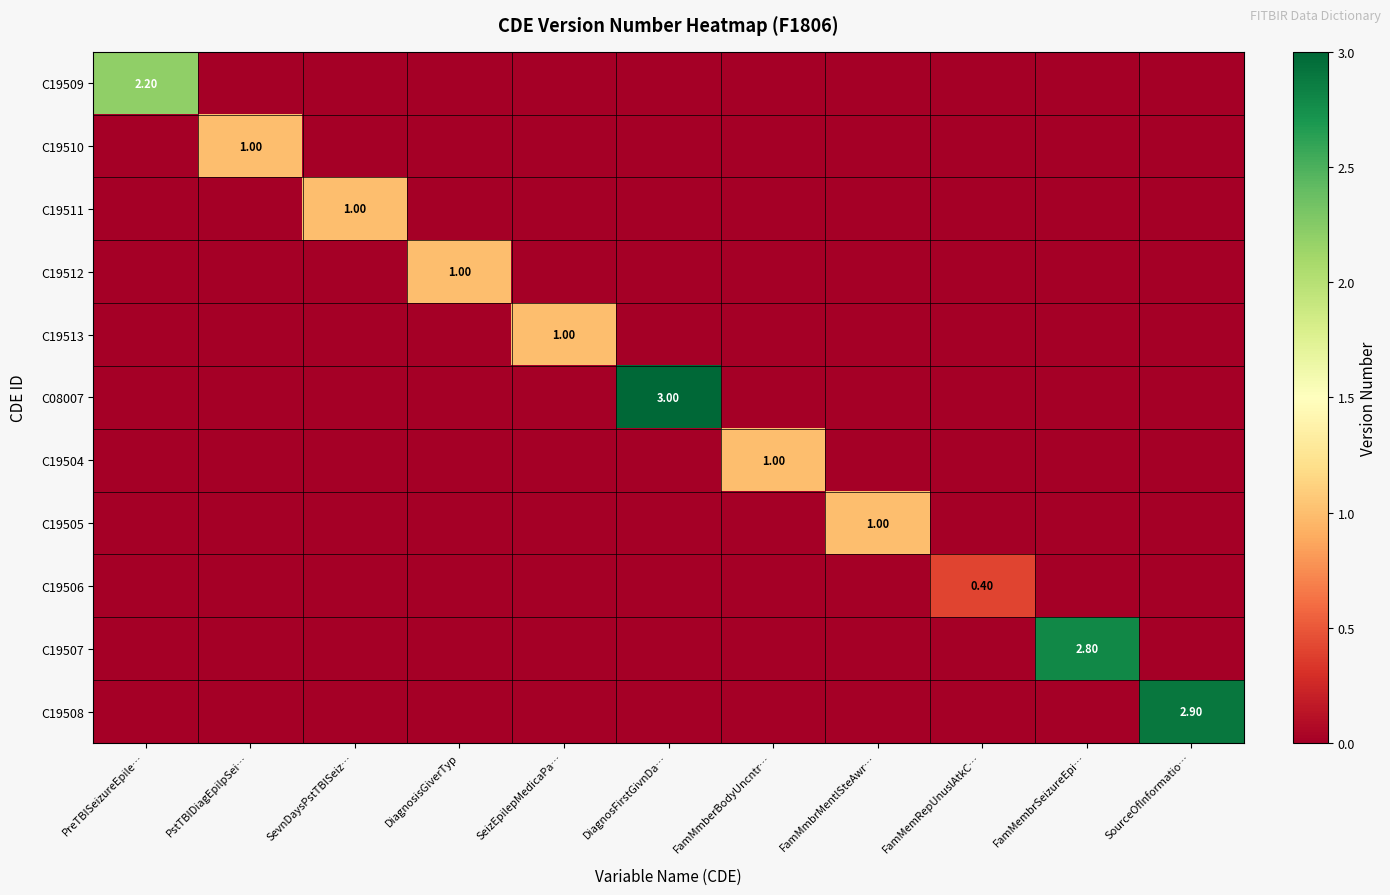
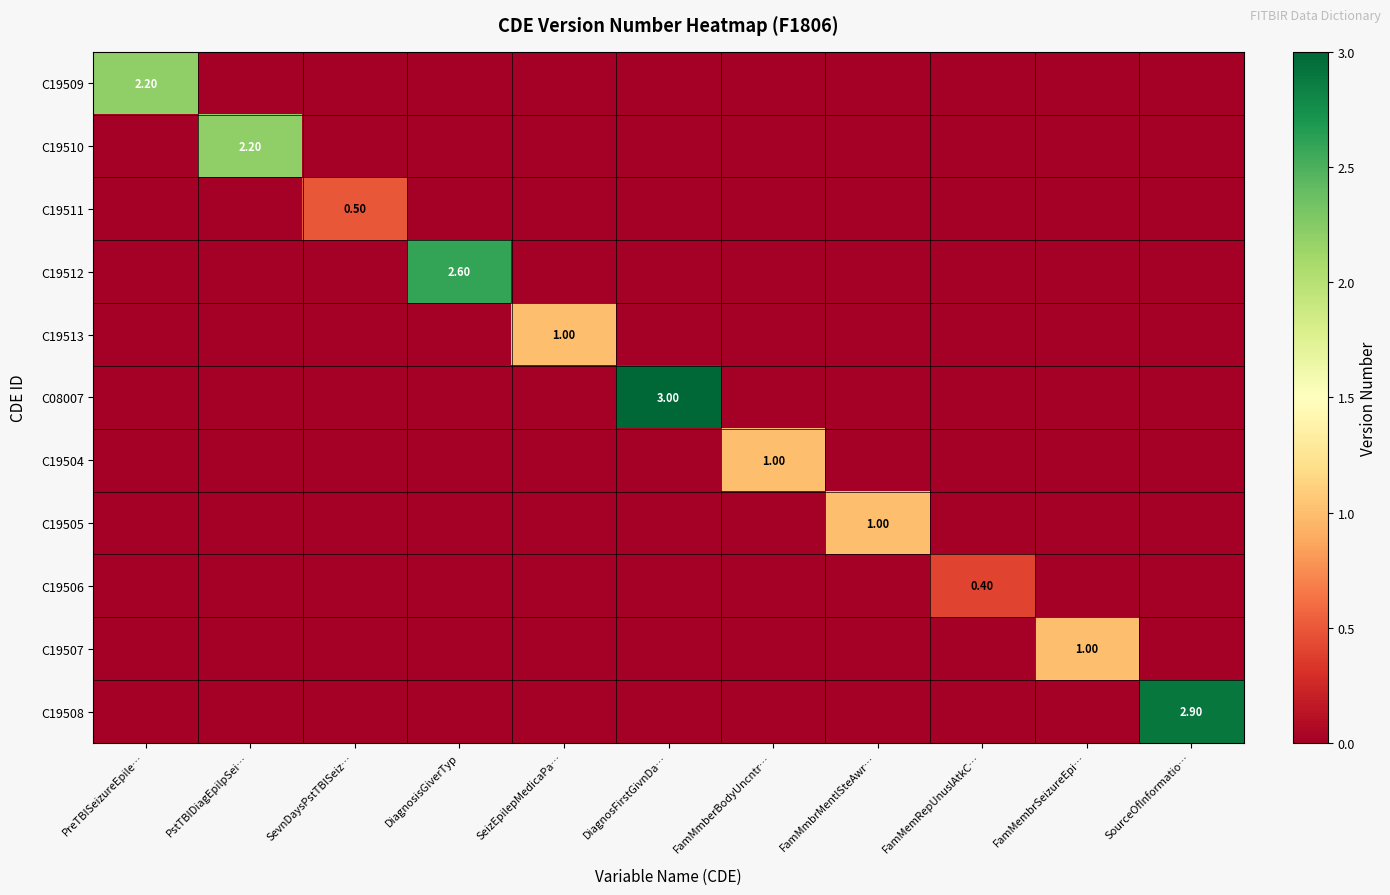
C19510, PstTBIDiagEpilpSei…: 1.00 -> 2.20
C19511, SevnDaysPstTBISeiz…: 1.00 -> 0.50
C19512, DiagnosisGiverTyp: 1.00 -> 2.60
C19507, FamMembrSeizureEpi…: 2.80 -> 1.00
